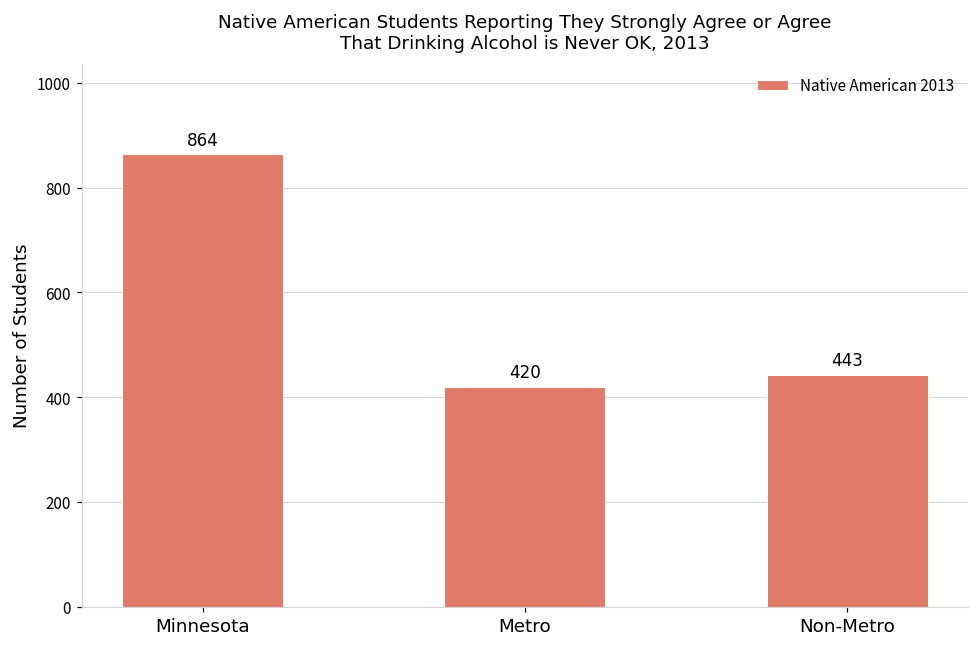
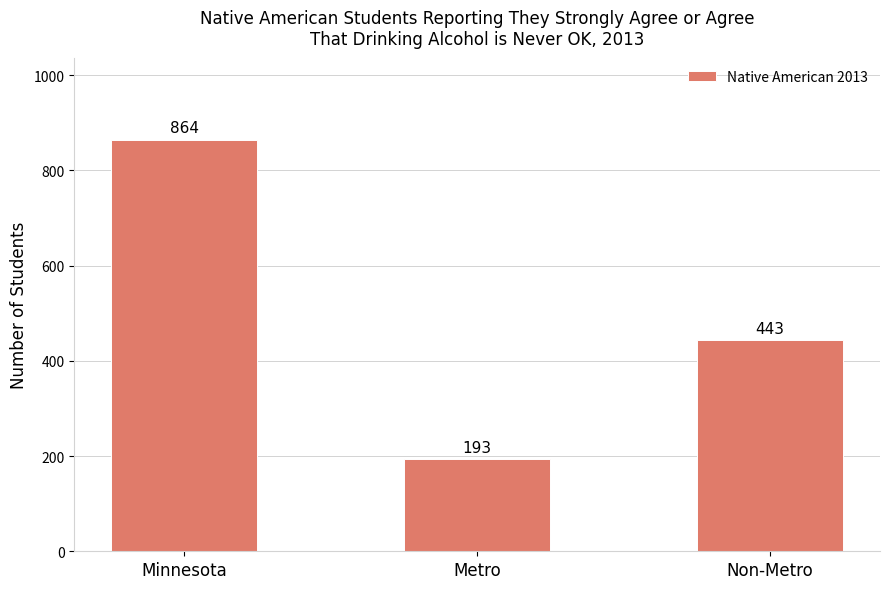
Metro: 420 -> 193
